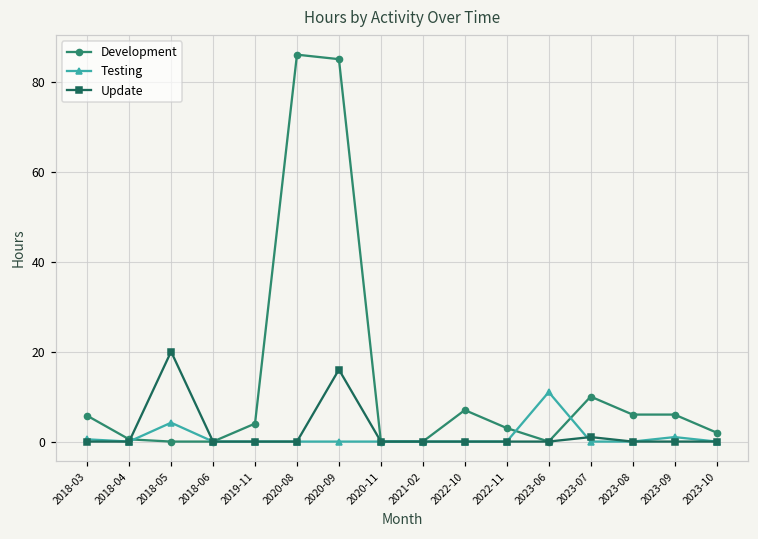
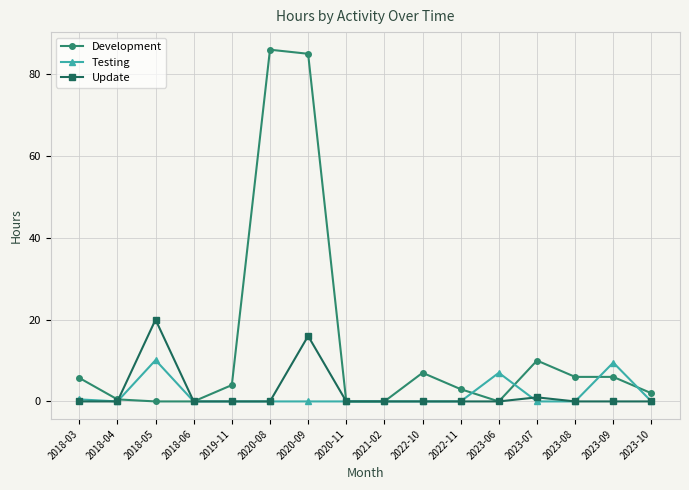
Testing, 2018-05: 4 -> 10
Testing, 2023-06: 11 -> 7
Testing, 2023-09: 1 -> 10
